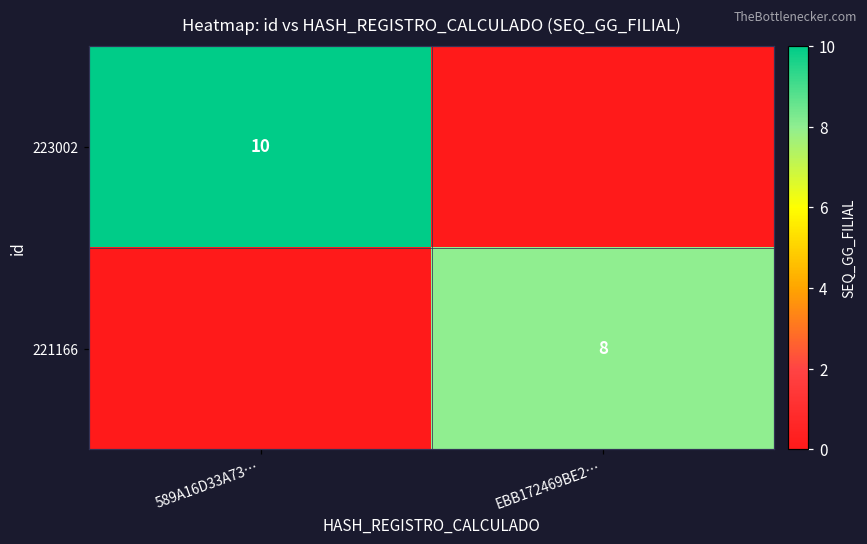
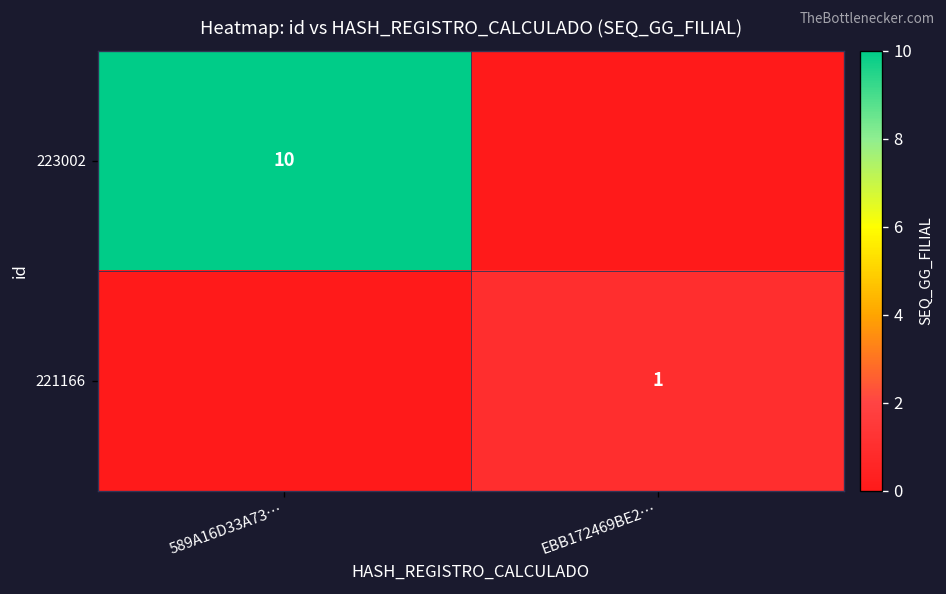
221166, EBB172469BE2…: 8 -> 1
